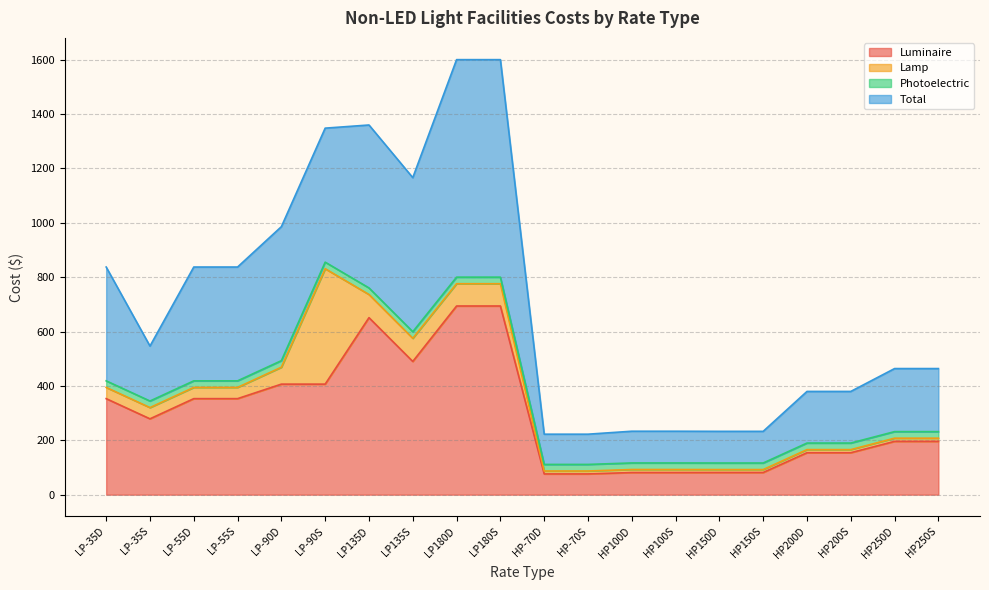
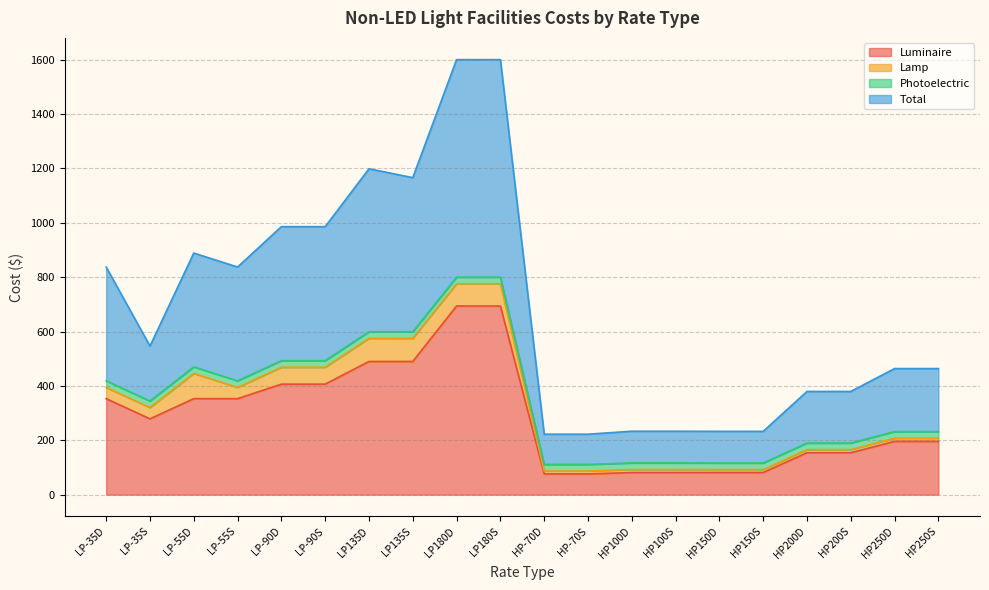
Lamp, LP-55D: 40 -> 90
Lamp, LP-90S: 420 -> 60
Luminaire, LP135D: 650 -> 490
